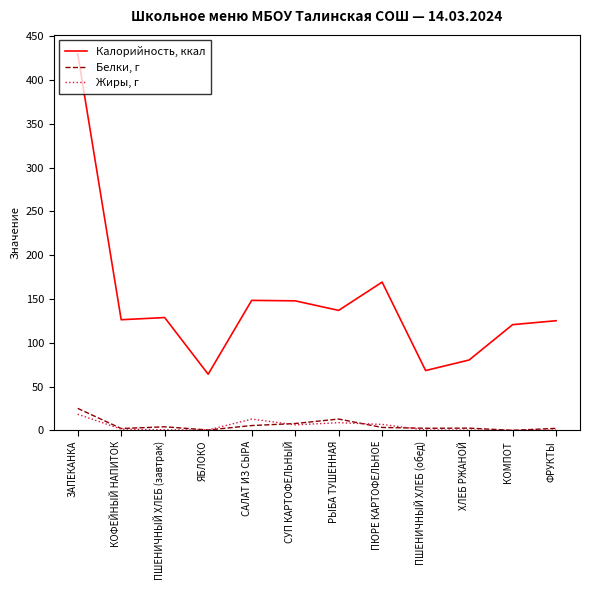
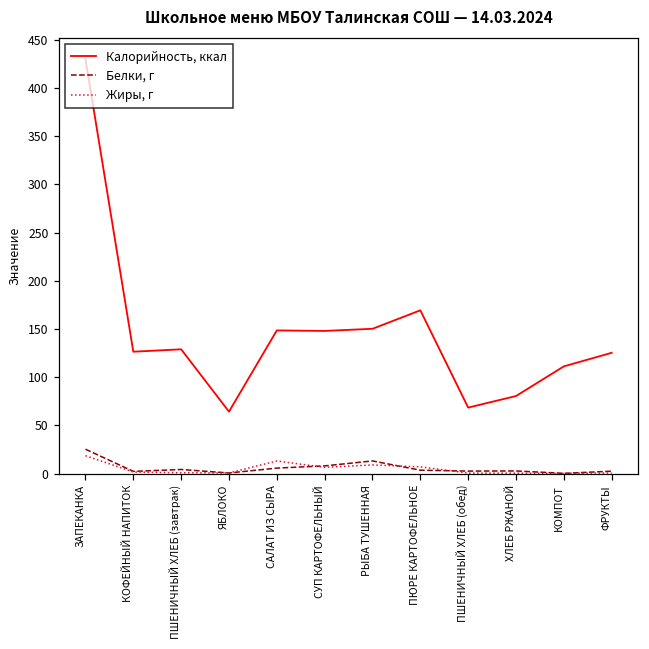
Калорийность, ккал, РЫБА ТУШЕННАЯ: 140 -> 150
Калорийность, ккал, КОМПОТ: 120 -> 110
